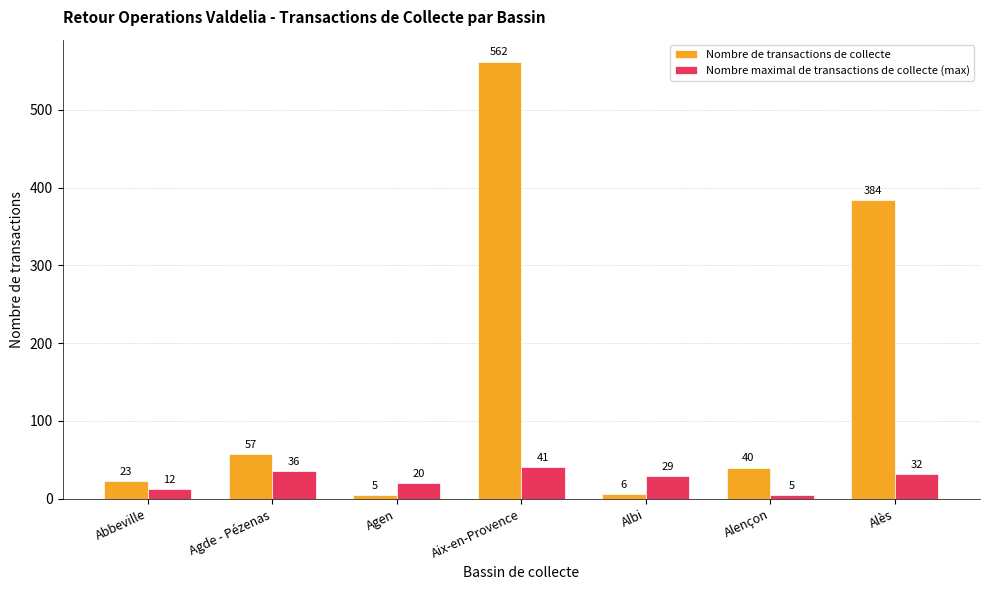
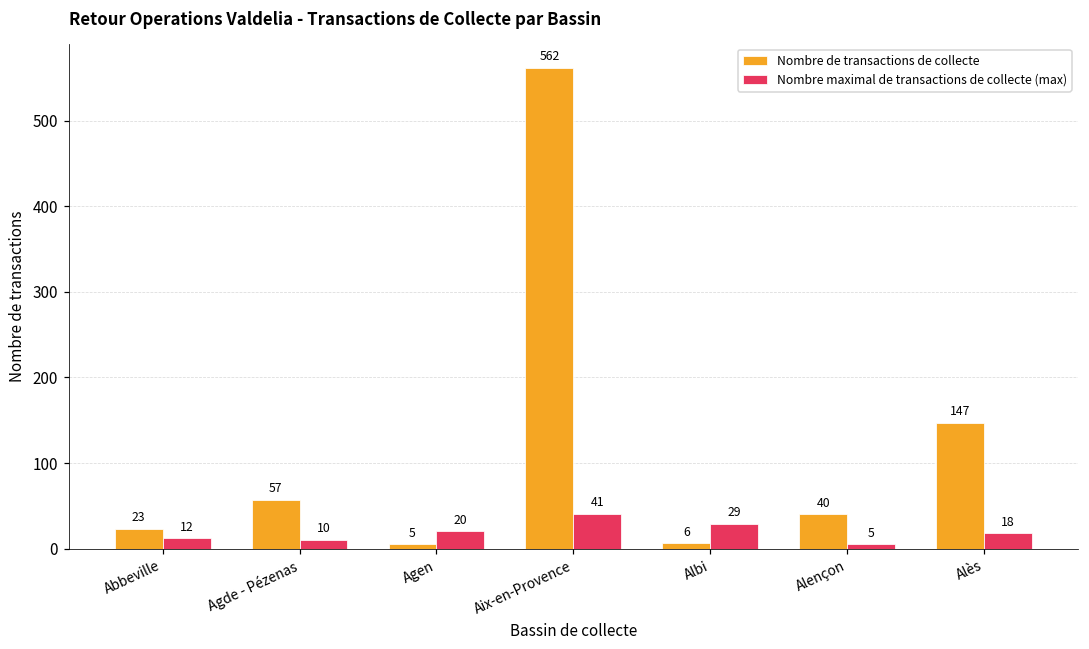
Nombre maximal de transactions de collecte (max), Agde - Pézenas: 36 -> 10
Nombre de transactions de collecte, Alès: 384 -> 147
Nombre maximal de transactions de collecte (max), Alès: 32 -> 18
